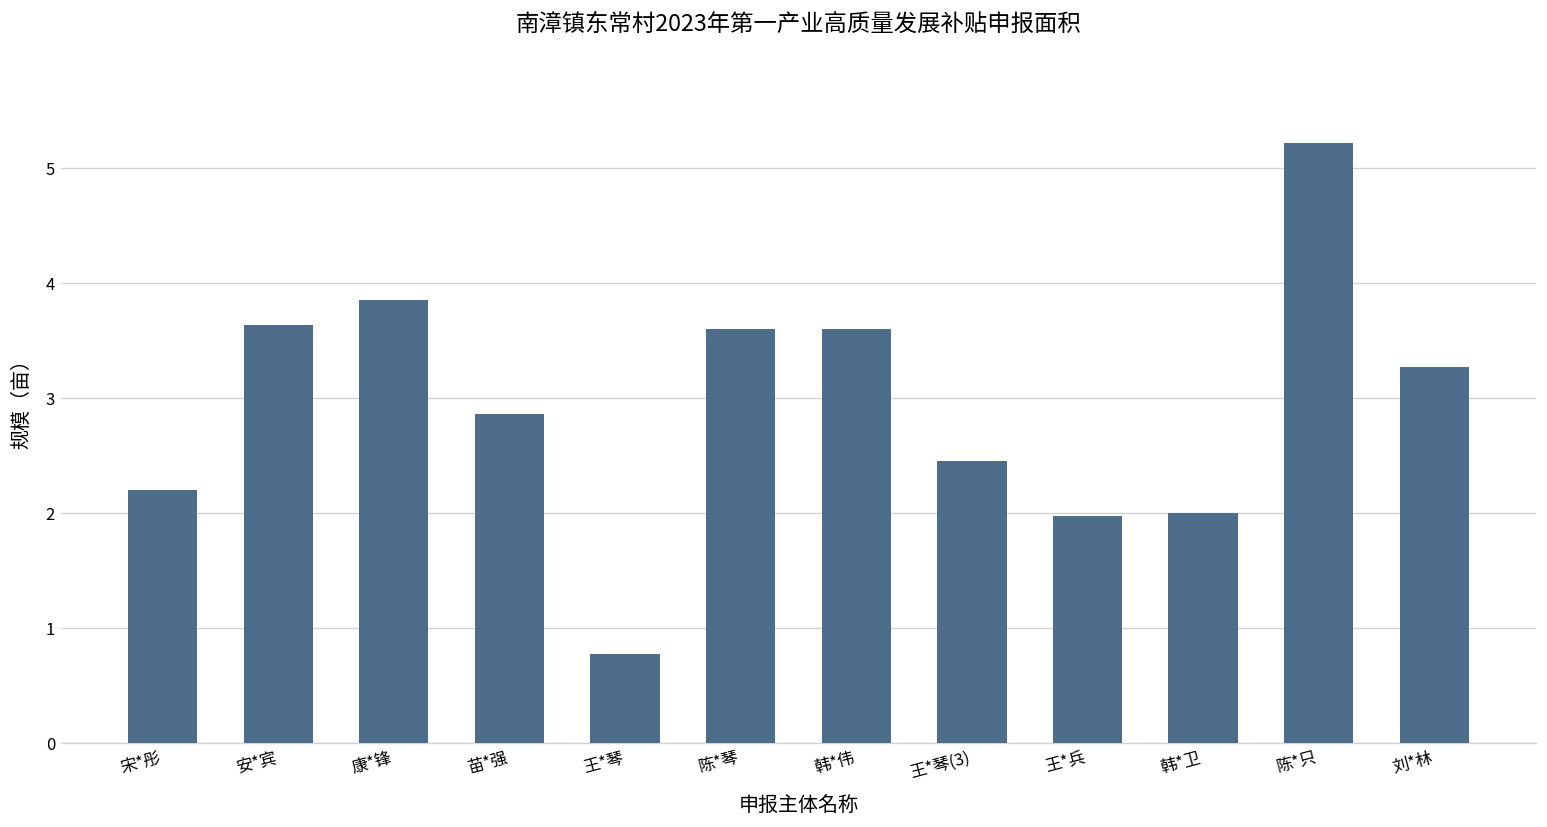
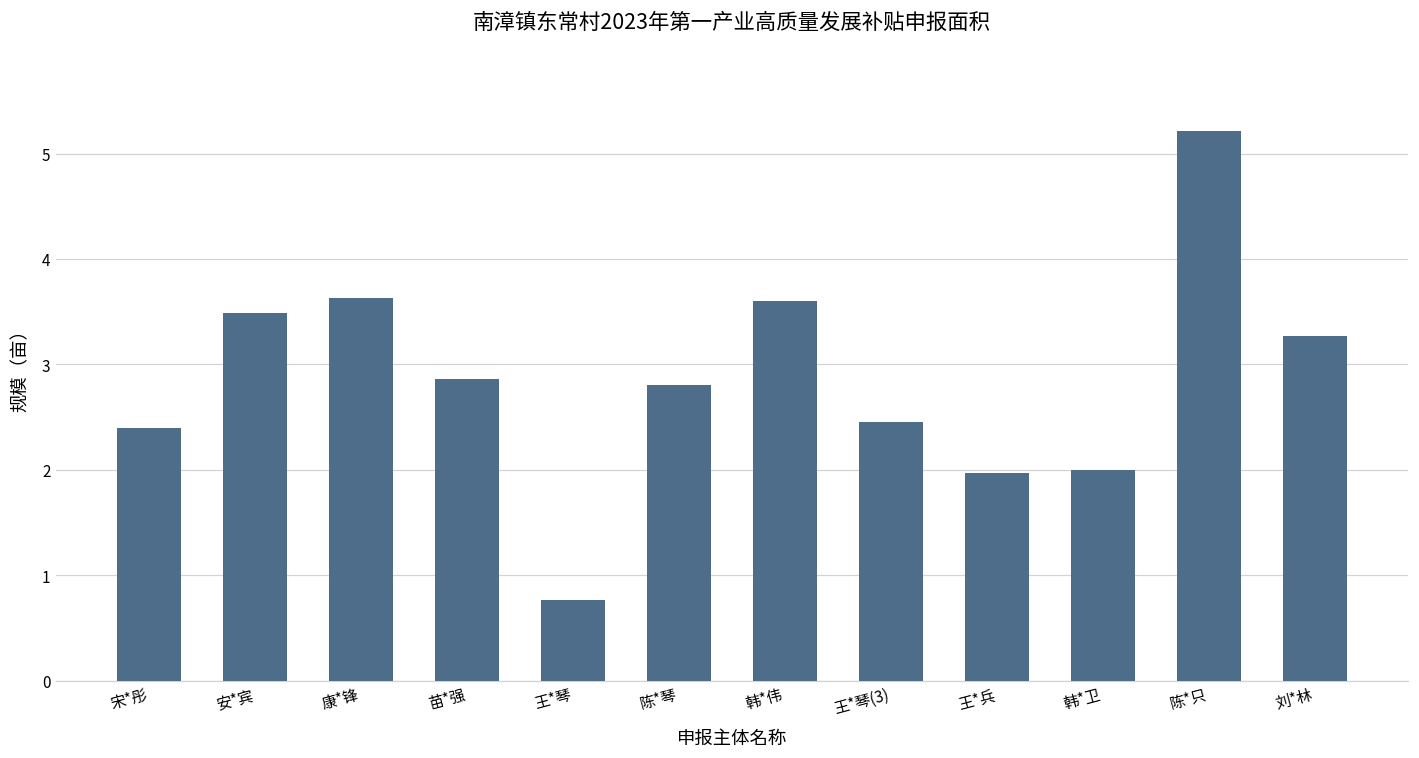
宋*彤: 2.2 -> 2.4
安*宾: 3.6 -> 3.5
康*锋: 3.9 -> 3.6
陈*琴: 3.6 -> 2.8
